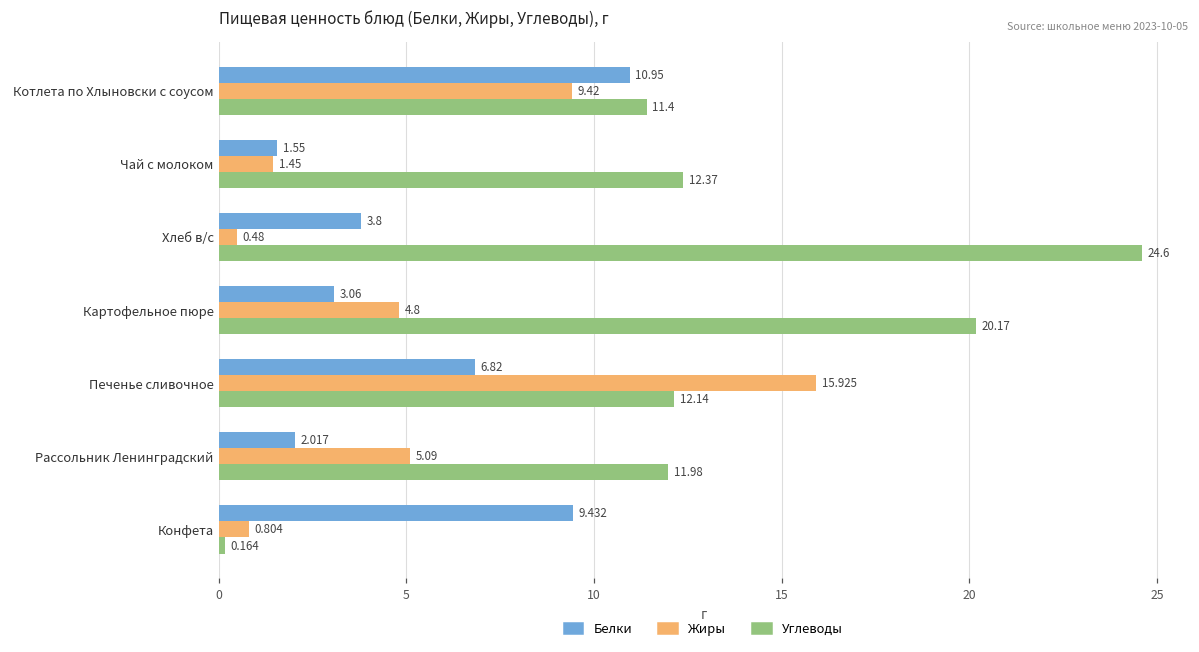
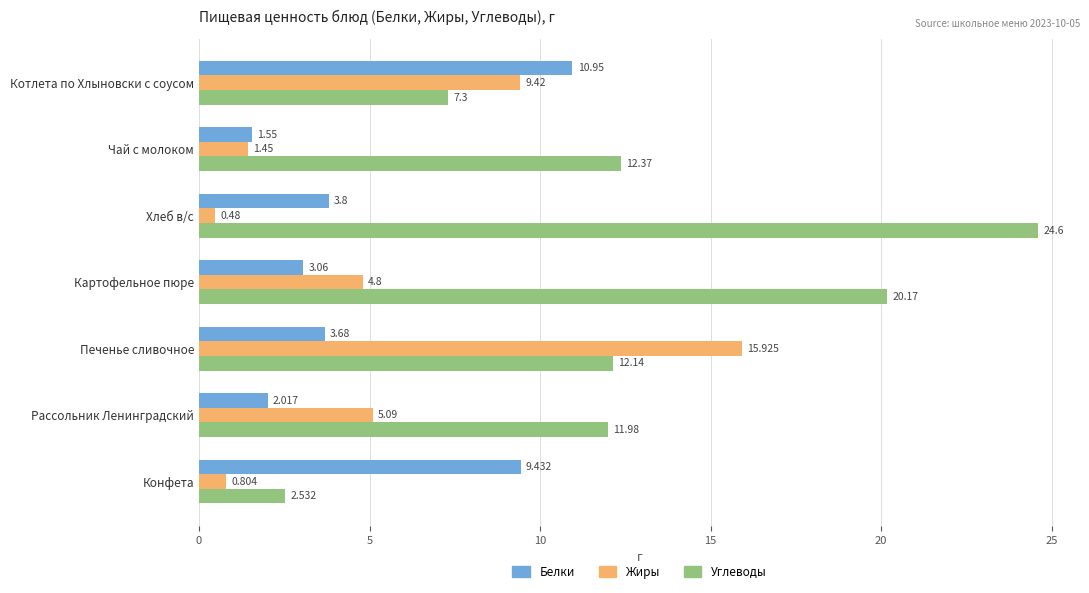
Углеводы, Котлета по Хлыновски с соусом: 11.4 -> 7.3
Белки, Печенье сливочное: 6.82 -> 3.68
Углеводы, Конфета: 0.164 -> 2.532
